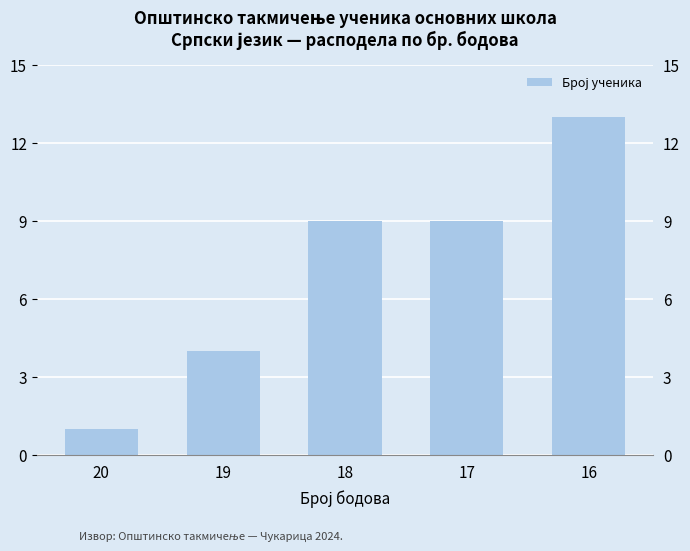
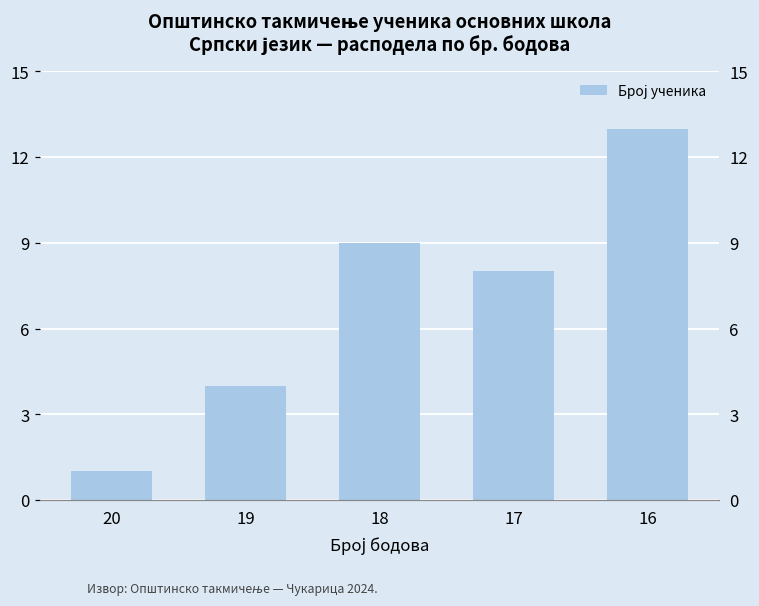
17: 9 -> 8
